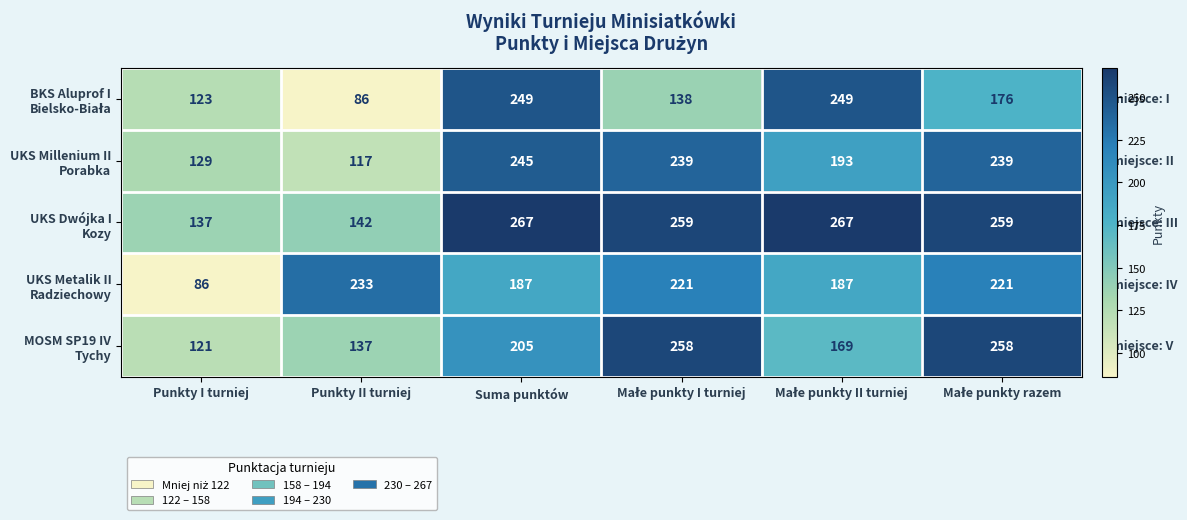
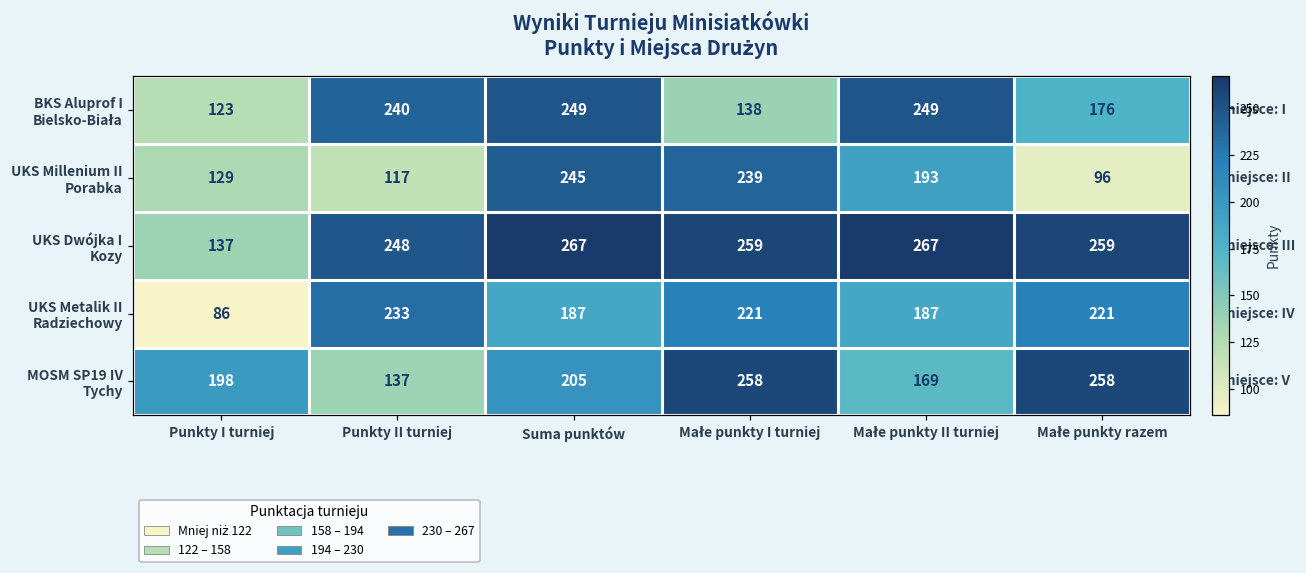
BKS Aluprof I Bielsko-Biała, Punkty II turniej: 86 -> 240
UKS Millenium II Porabka, Małe punkty razem: 239 -> 96
UKS Dwójka I Kozy, Punkty II turniej: 142 -> 248
MOSM SP19 IV Tychy, Punkty I turniej: 121 -> 198
